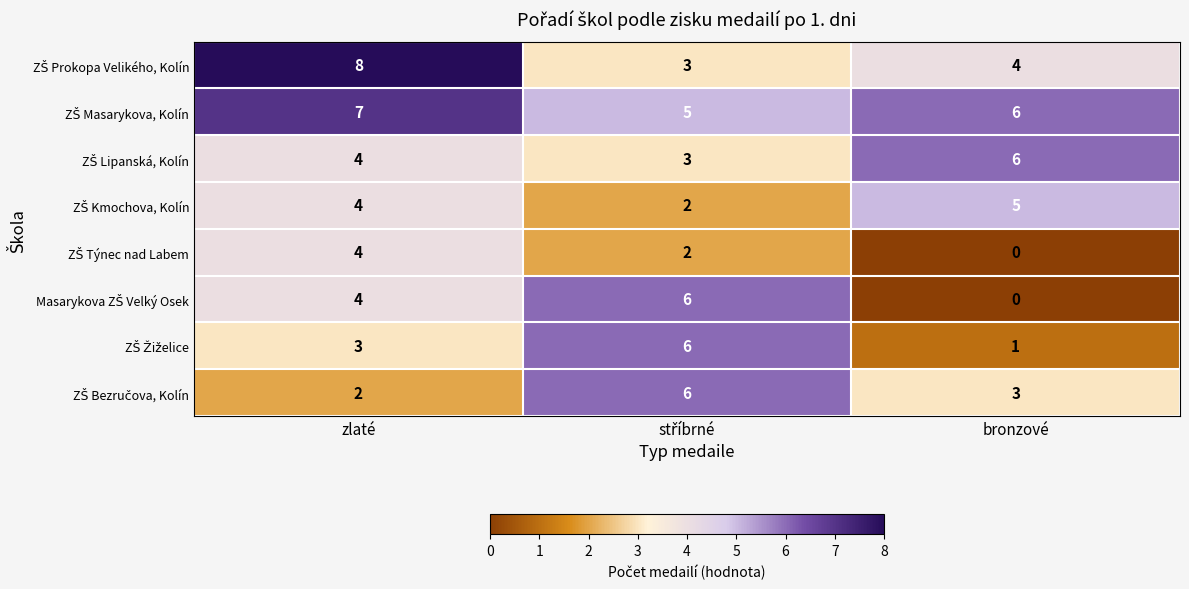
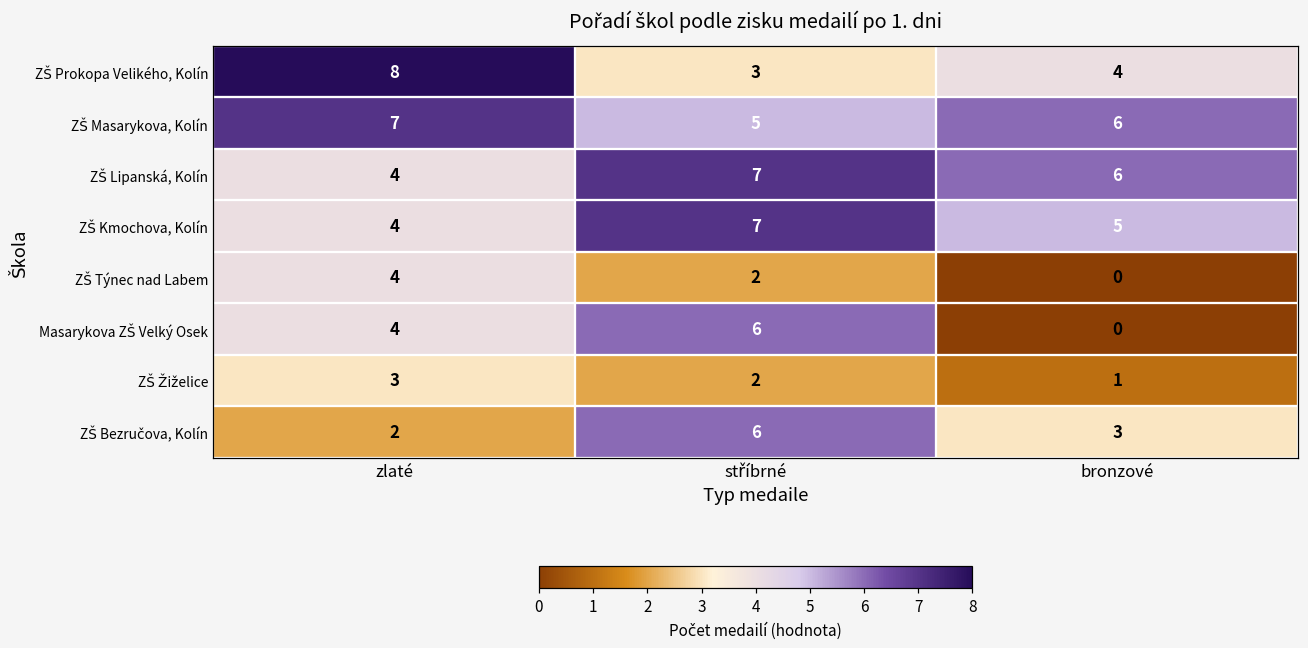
ZŠ Lipanská, Kolín, stříbrné: 3 -> 7
ZŠ Kmochova, Kolín, stříbrné: 2 -> 7
ZŠ Žiželice, stříbrné: 6 -> 2
